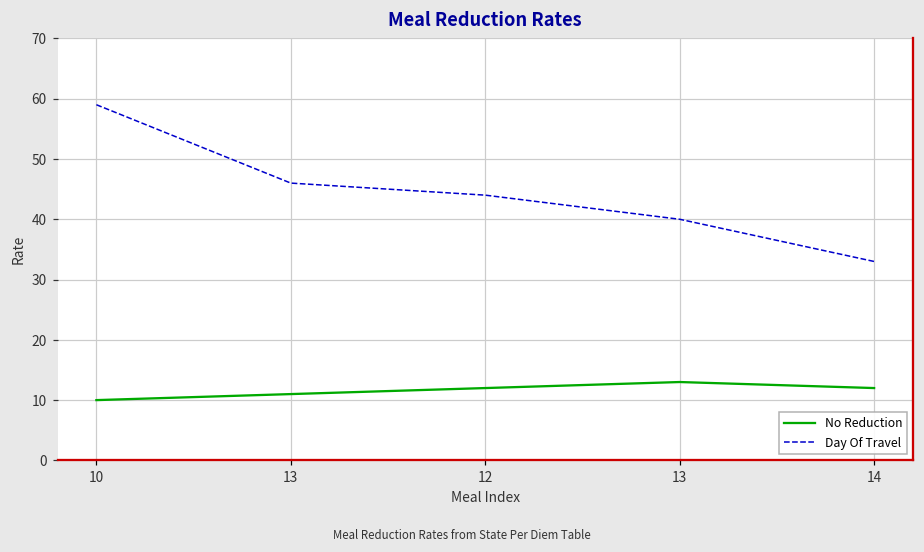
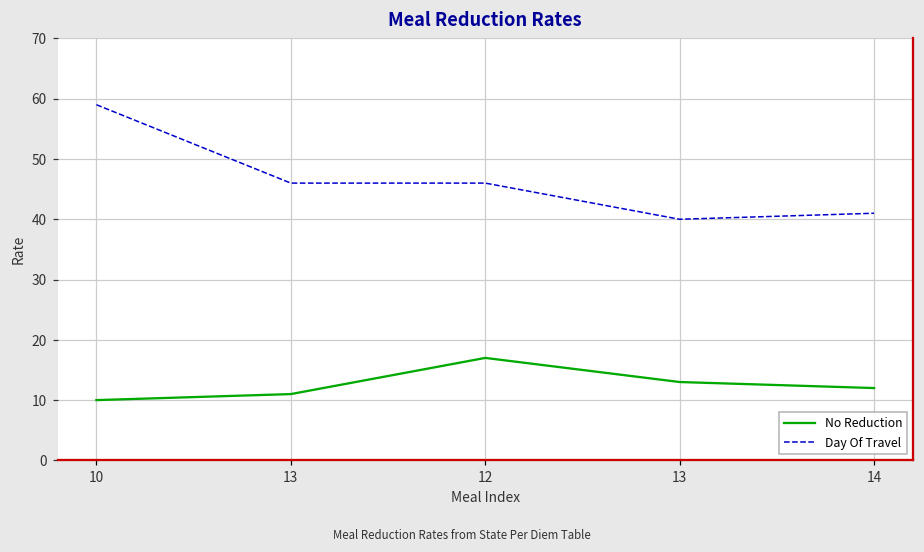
No Reduction, 12: 12 -> 17
Day Of Travel, 12: 44 -> 46
Day Of Travel, 14: 33 -> 41
